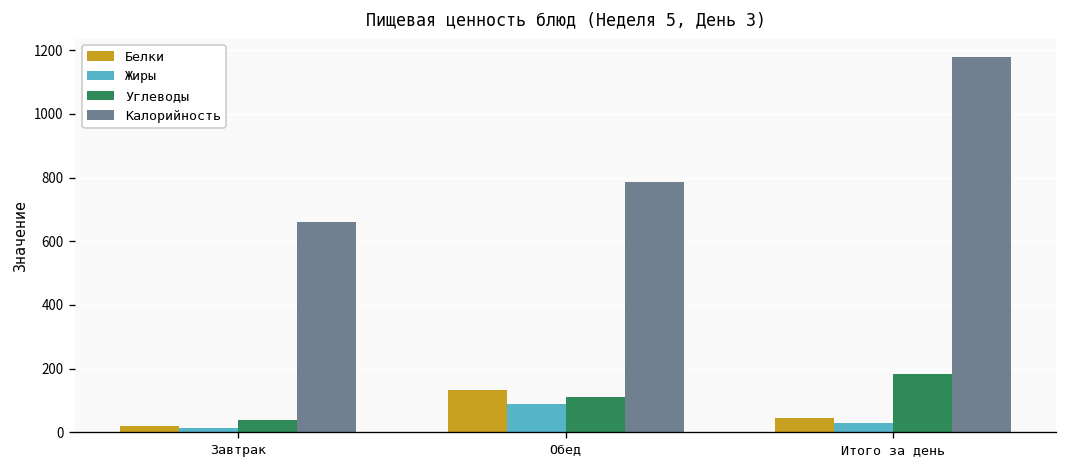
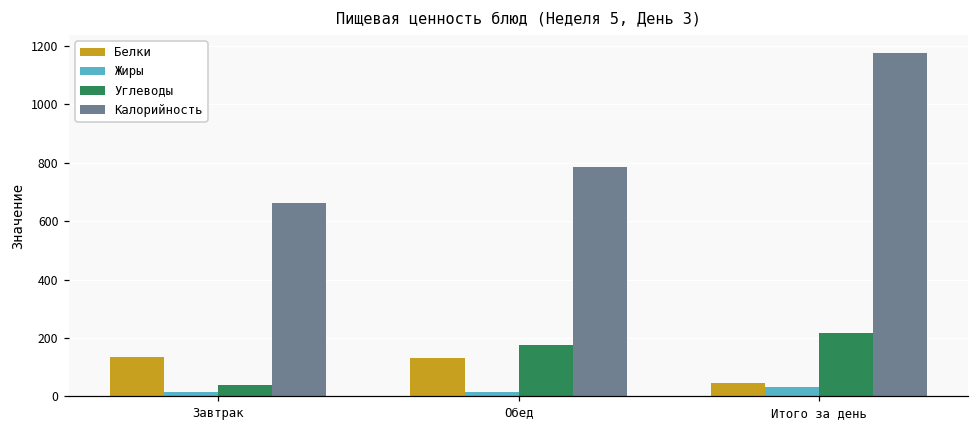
Белки, Завтрак: 20 -> 130
Жиры, Обед: 90 -> 20
Углеводы, Обед: 110 -> 170
Углеводы, Итого за день: 180 -> 220
